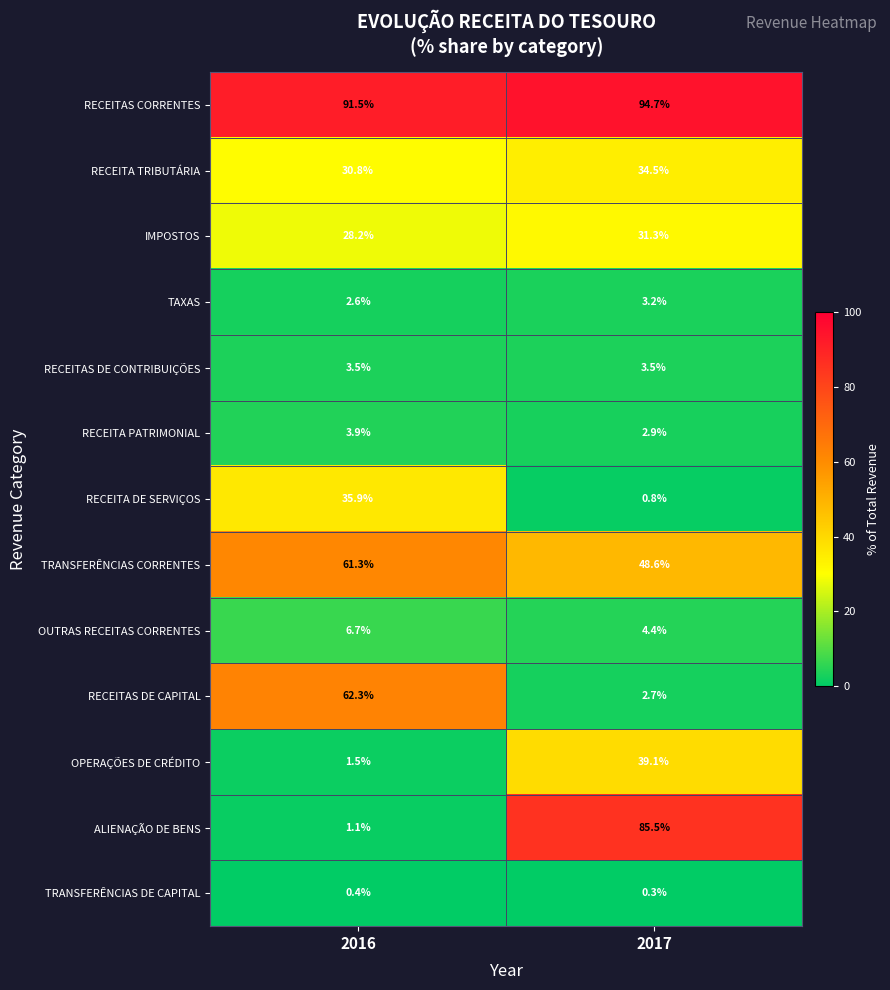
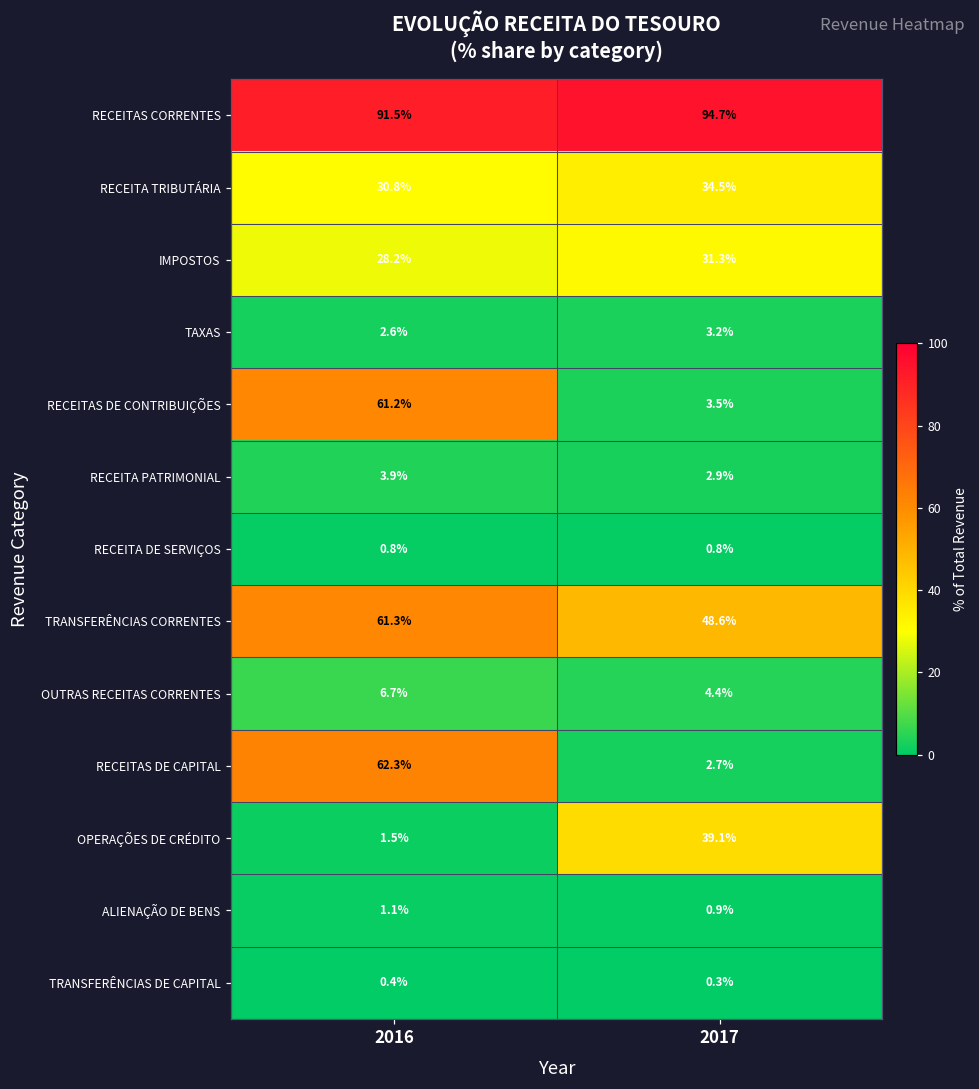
RECEITAS DE CONTRIBUIÇÕES, 2016: 3.5% -> 61.2%
RECEITA DE SERVIÇOS, 2016: 35.9% -> 0.8%
ALIENAÇÃO DE BENS, 2017: 85.5% -> 0.9%
